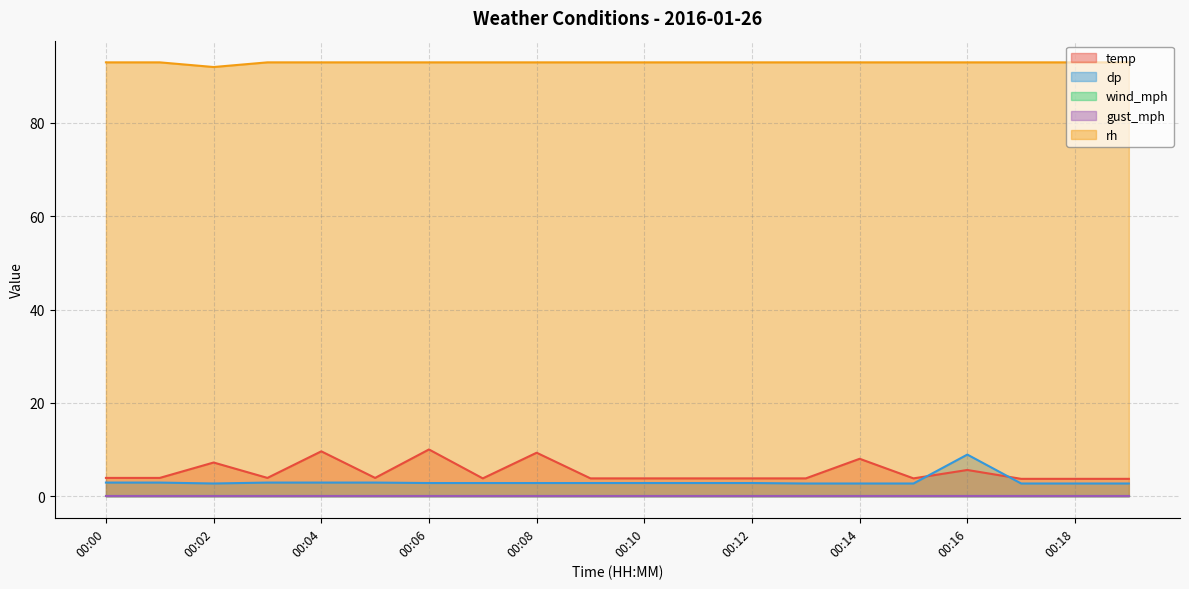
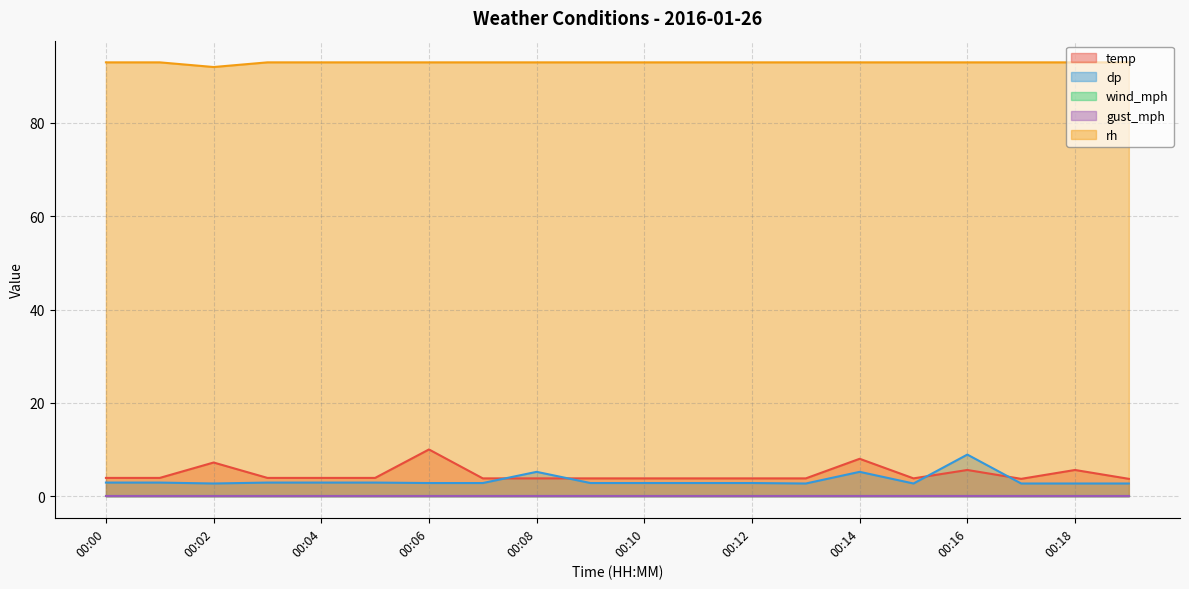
temp, 00:04: 10 -> 4
temp, 00:08: 9 -> 4
dp, 00:08: 3 -> 5
dp, 00:14: 3 -> 5
temp, 00:18: 4 -> 6
